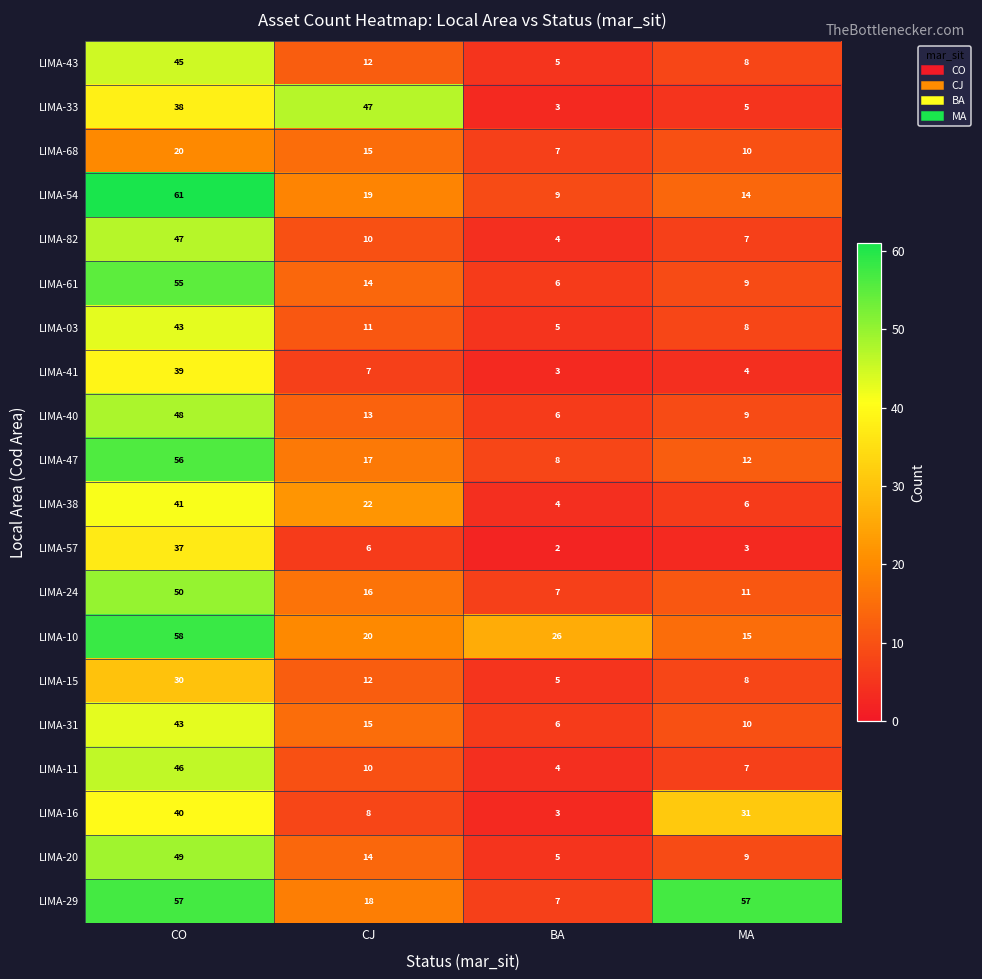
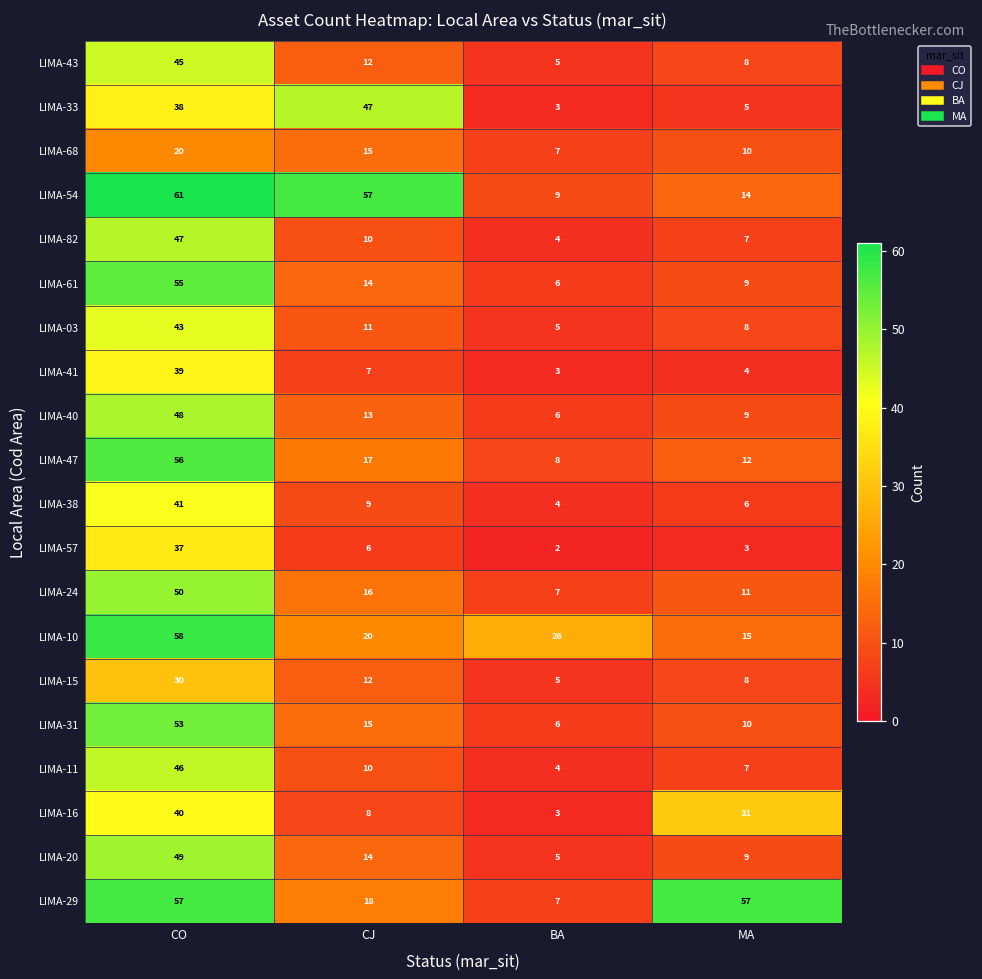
LIMA-54, CJ: 19 -> 57
LIMA-38, CJ: 22 -> 9
LIMA-31, CO: 43 -> 53
